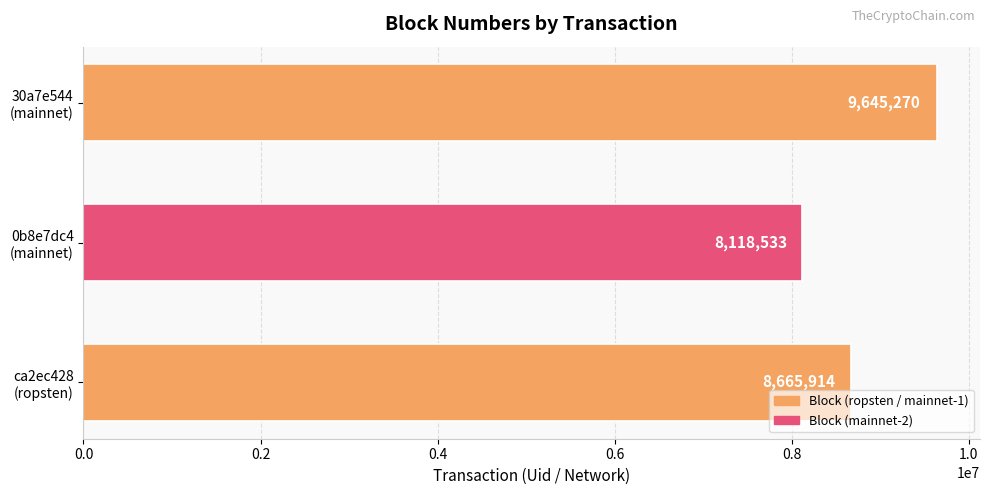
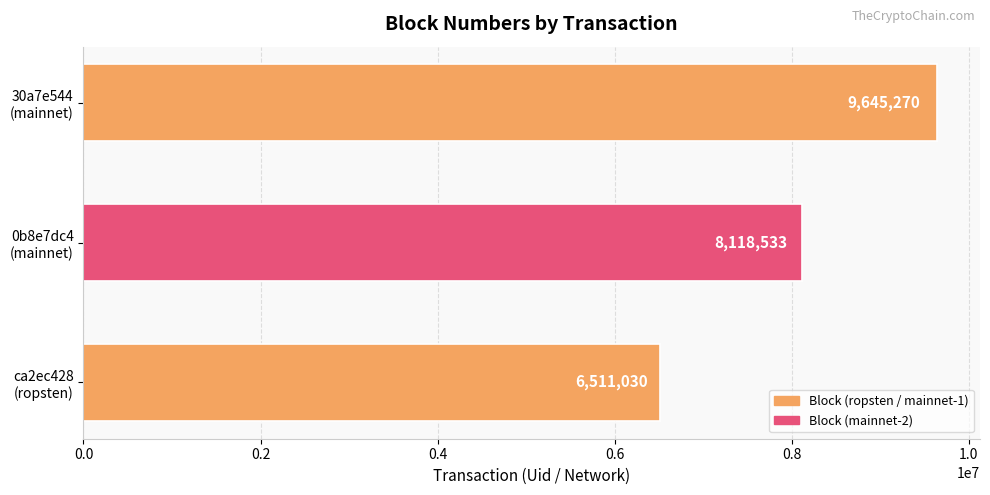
ca2ec428 (ropsten): 8,665,914 -> 6,511,030
